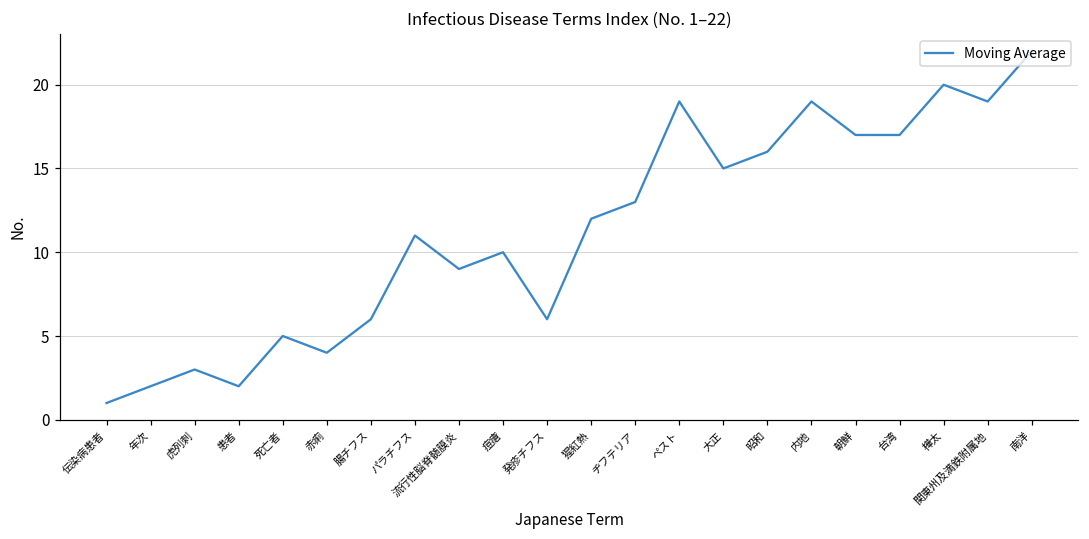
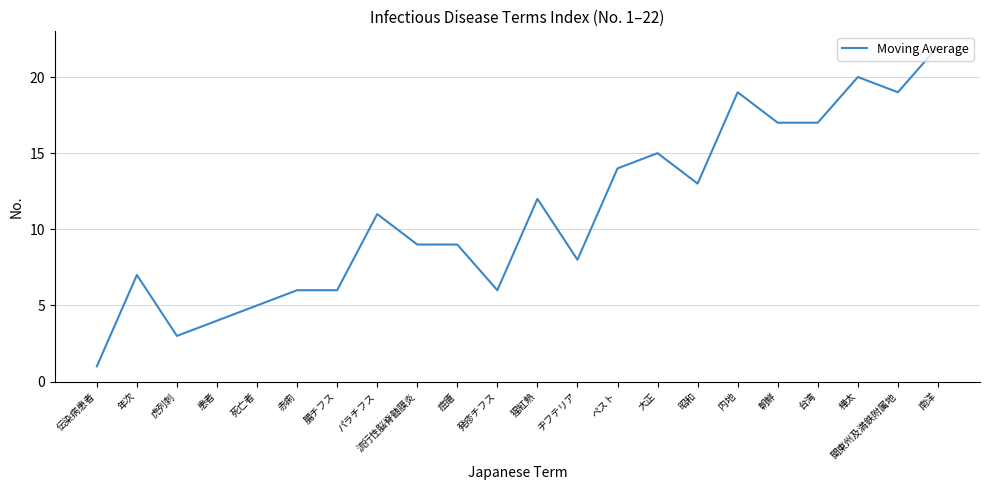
年次: 2 -> 7
患者: 2 -> 4
赤痢: 4 -> 6
痘瘡: 10 -> 9
ヂフテリア: 13 -> 8
ペスト: 19 -> 14
昭和: 16 -> 13
